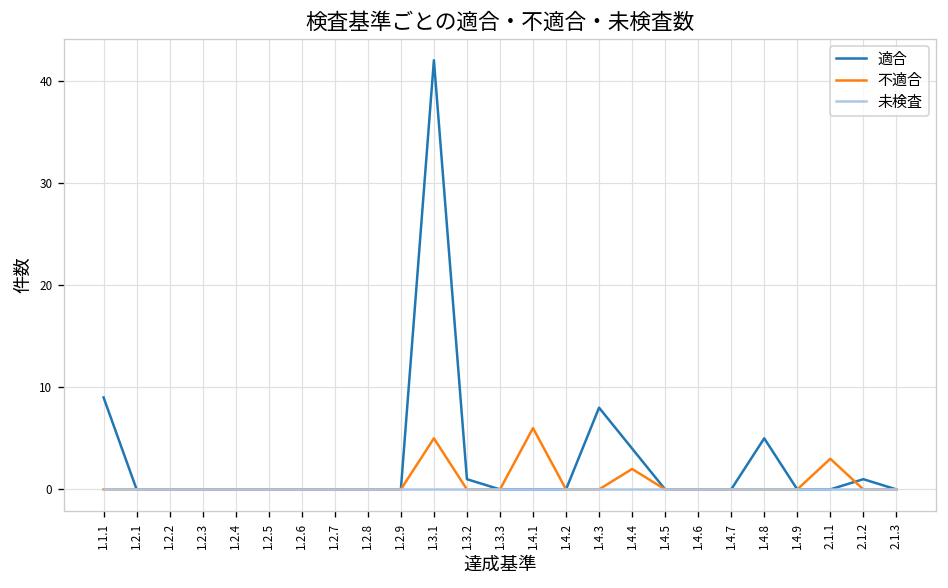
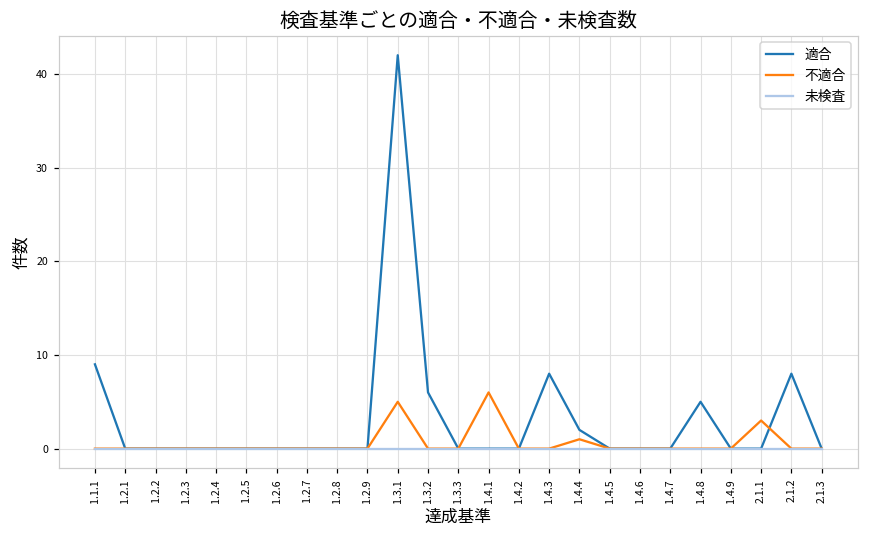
適合, 1.3.2: 1 -> 6
適合, 1.4.4: 4 -> 2
不適合, 1.4.4: 2 -> 1
適合, 2.1.2: 1 -> 8
